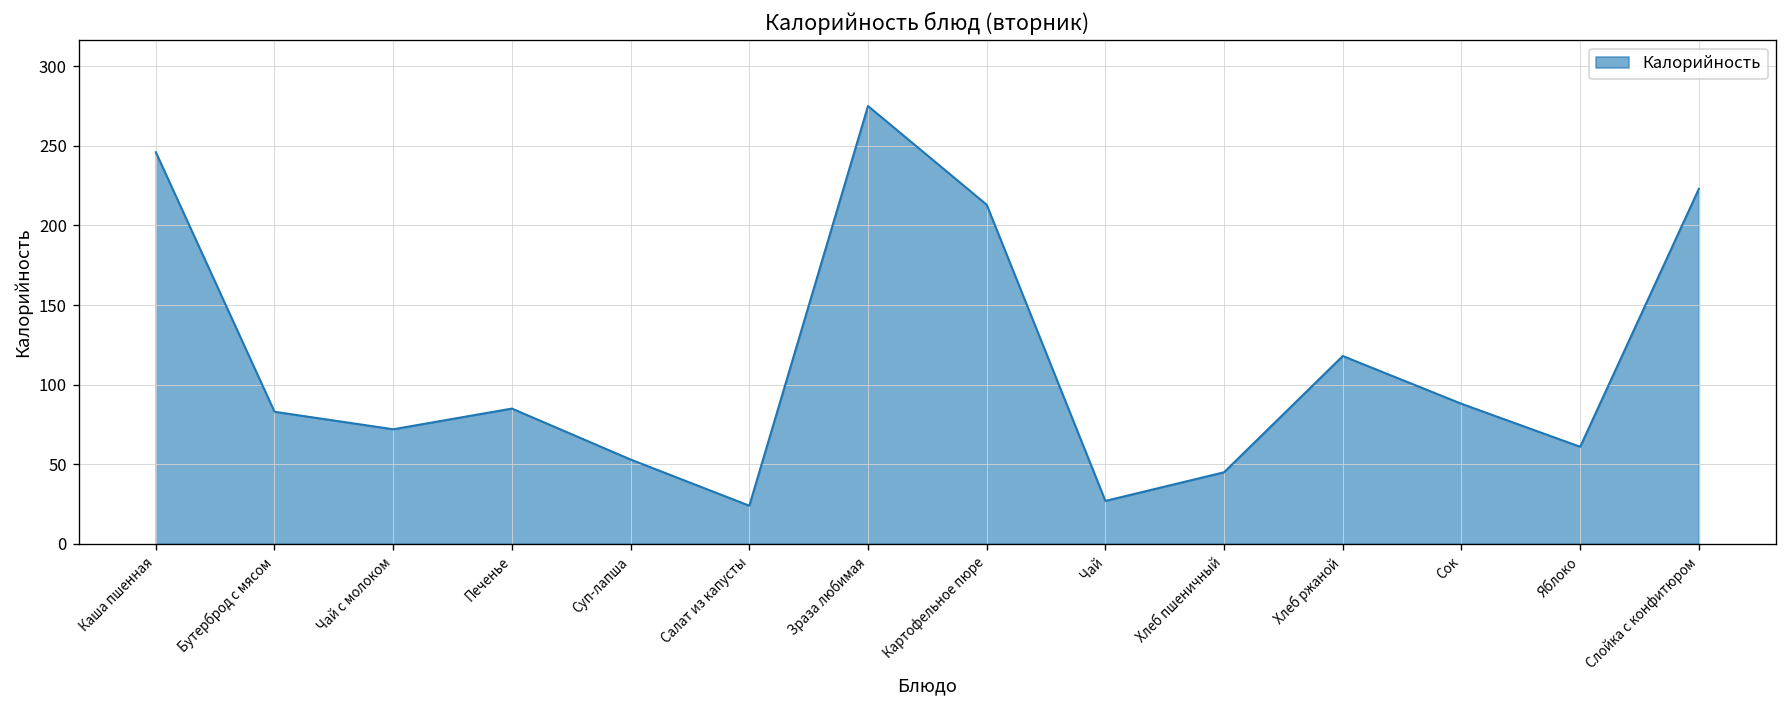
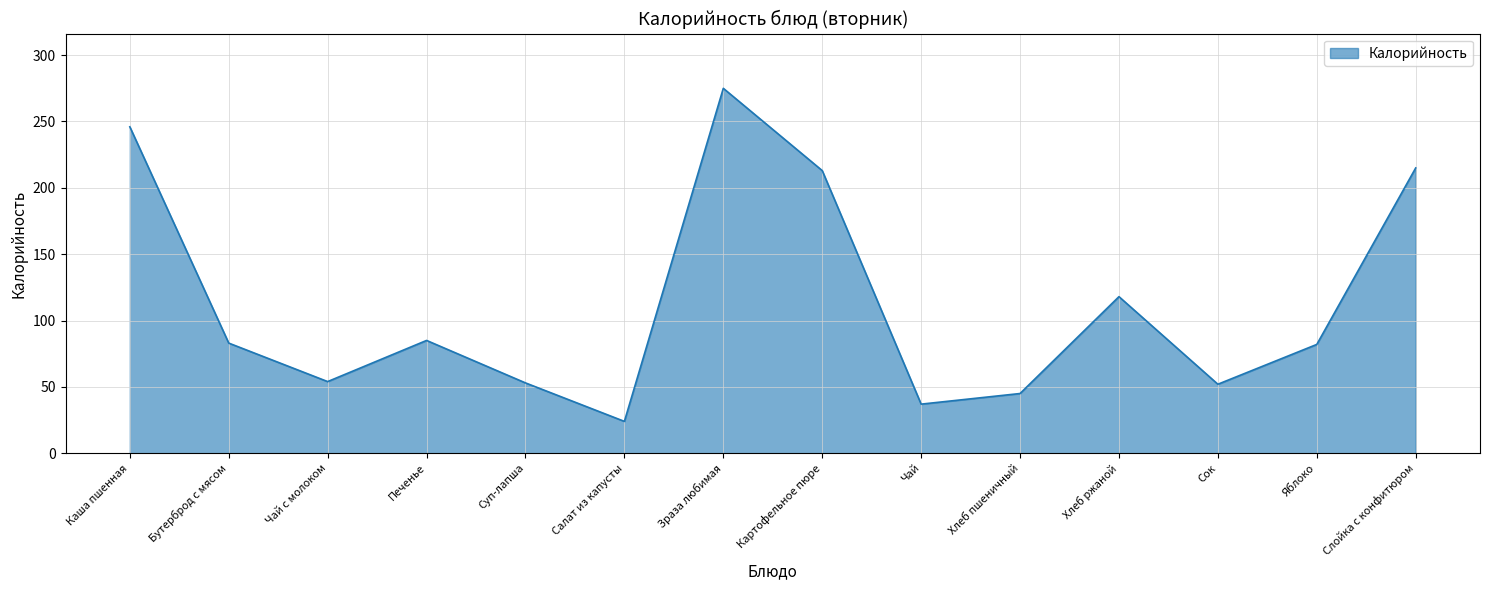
Чай с молоком: 72 -> 54
Чай: 27 -> 37
Сок: 88 -> 52
Яблоко: 61 -> 82
Слойка с конфитюром: 223 -> 215
